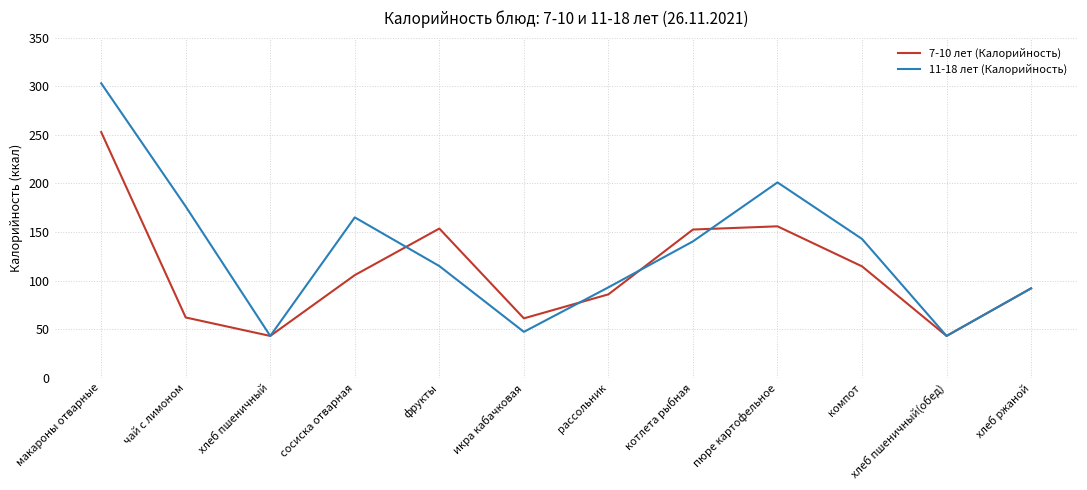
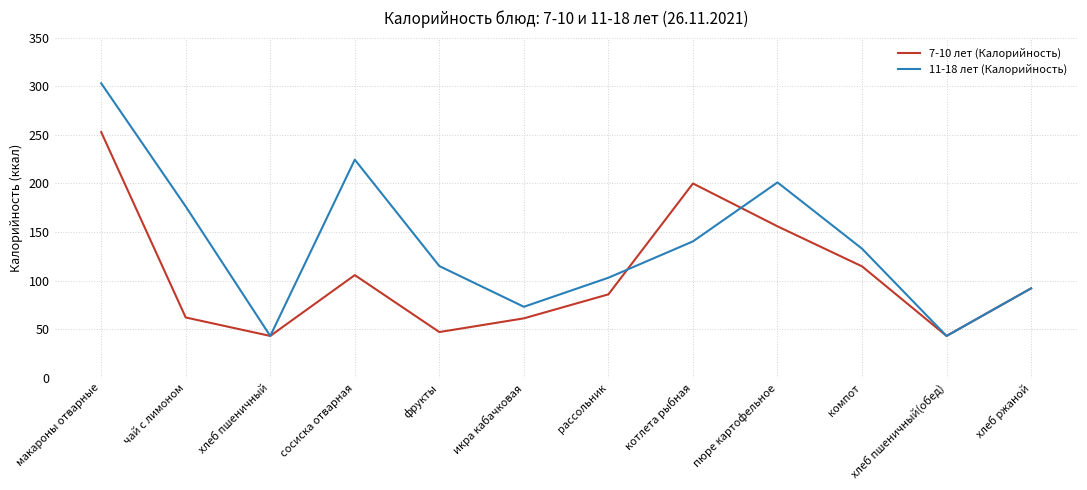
11-18 лет (Калорийность), сосиска отварная: 170 -> 220
7-10 лет (Калорийность), фрукты: 150 -> 50
11-18 лет (Калорийность), икра кабачковая: 50 -> 70
11-18 лет (Калорийность), рассольник: 90 -> 100
7-10 лет (Калорийность), котлета рыбная: 150 -> 200
11-18 лет (Калорийность), компот: 140 -> 130
